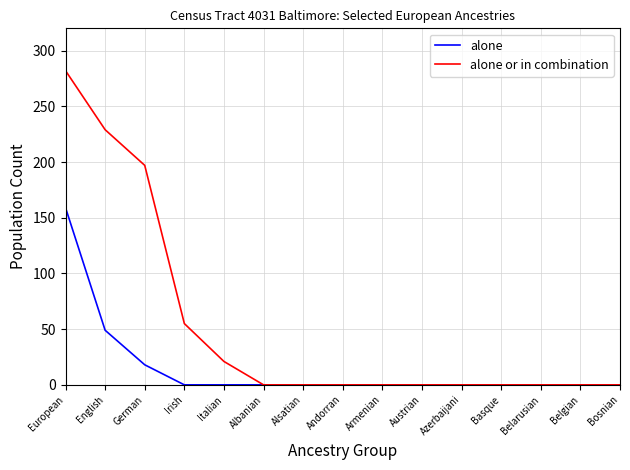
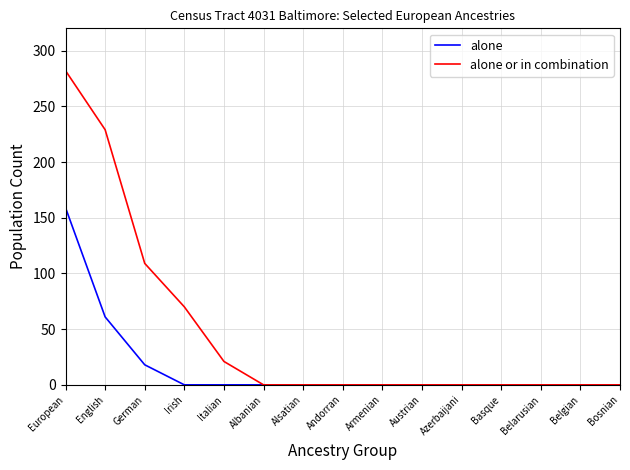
alone, English: 49 -> 61
alone or in combination, German: 197 -> 109
alone or in combination, Irish: 55 -> 70
